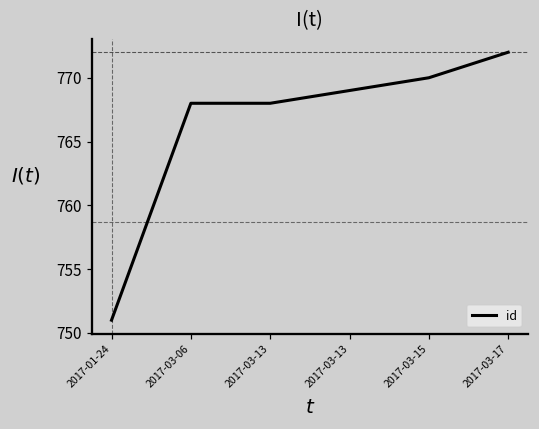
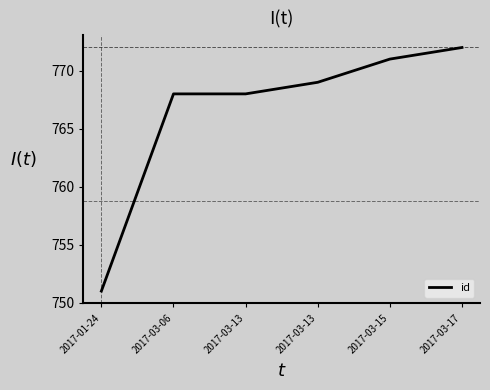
2017-03-15: 770 -> 771
